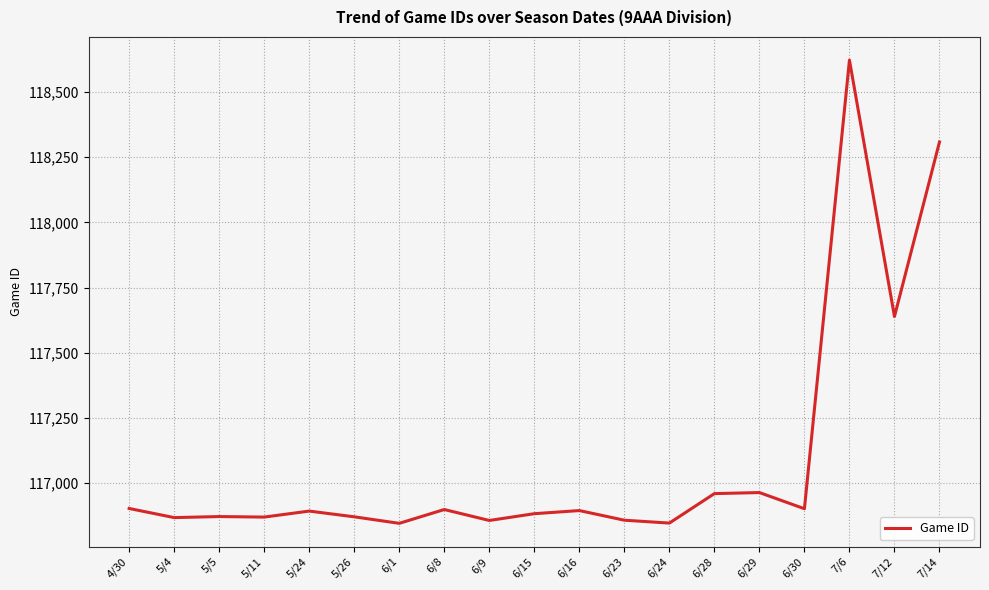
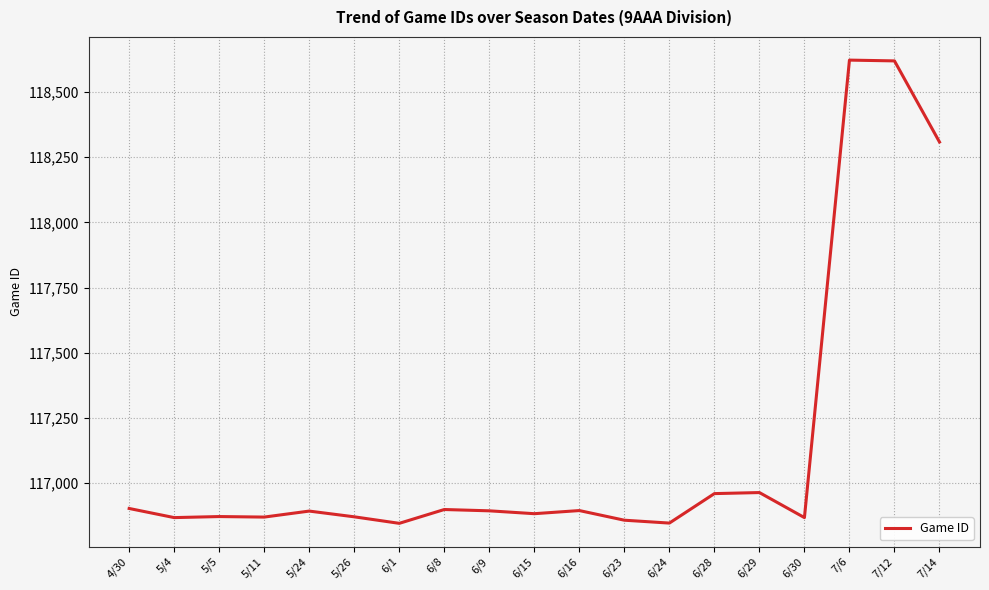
6/9: 116,860 -> 116,890
6/30: 116,900 -> 116,870
7/12: 117,640 -> 118,620
